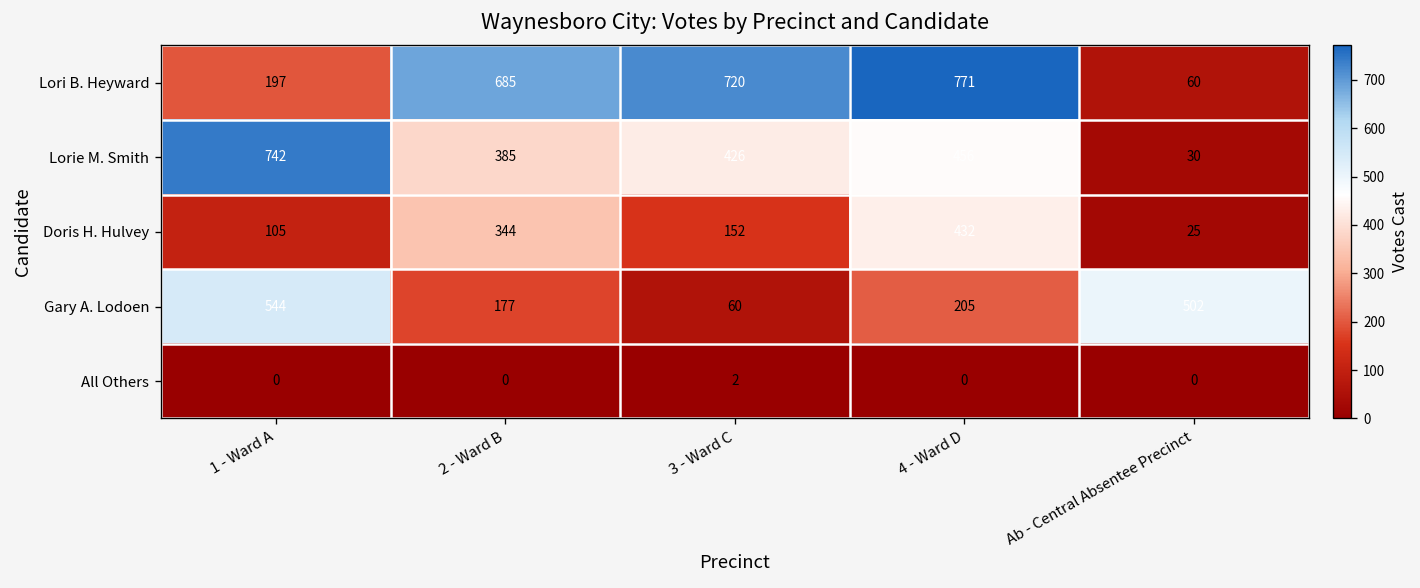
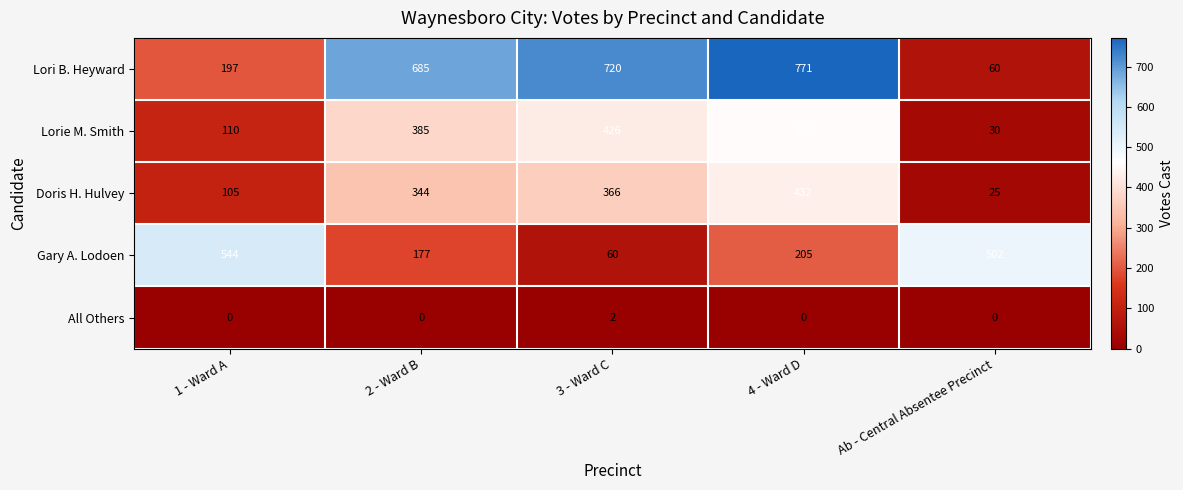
Lorie M. Smith, 1 - Ward A: 742 -> 110
Doris H. Hulvey, 3 - Ward C: 152 -> 366
